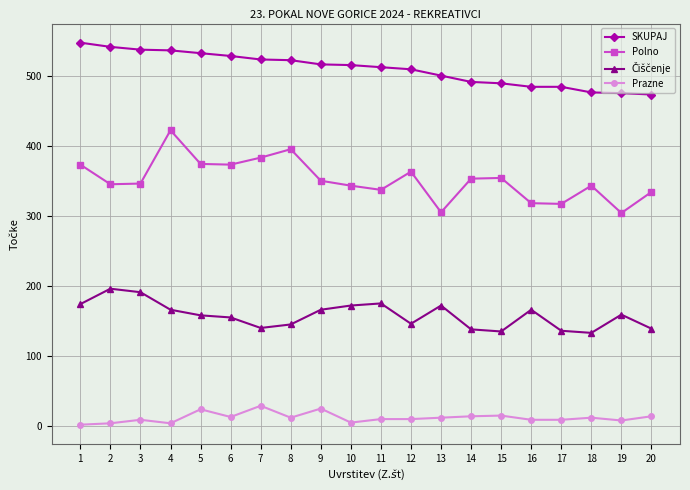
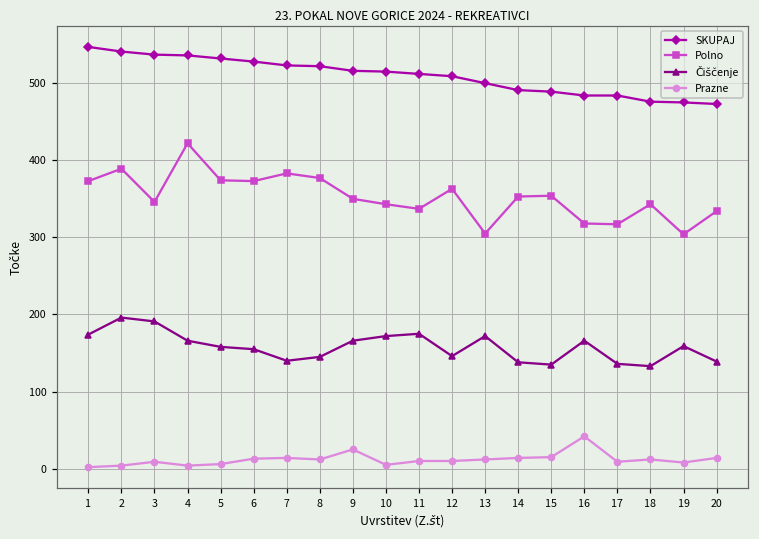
Polno, 2: 350 -> 390
Prazne, 5: 20 -> 10
Prazne, 7: 30 -> 10
Polno, 8: 400 -> 380
Prazne, 16: 10 -> 40
